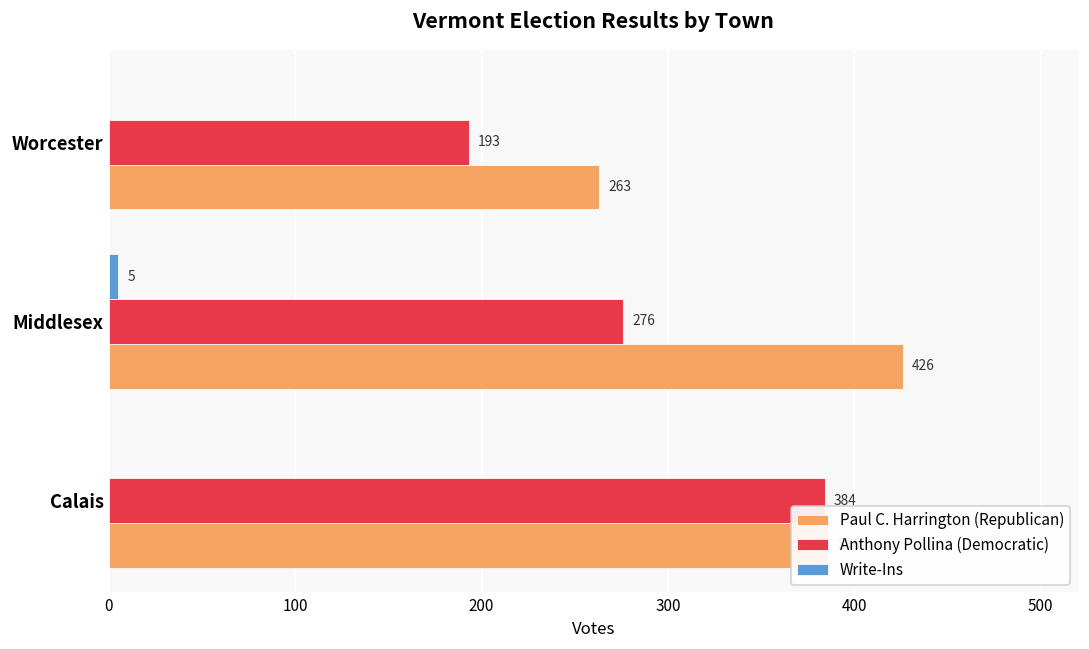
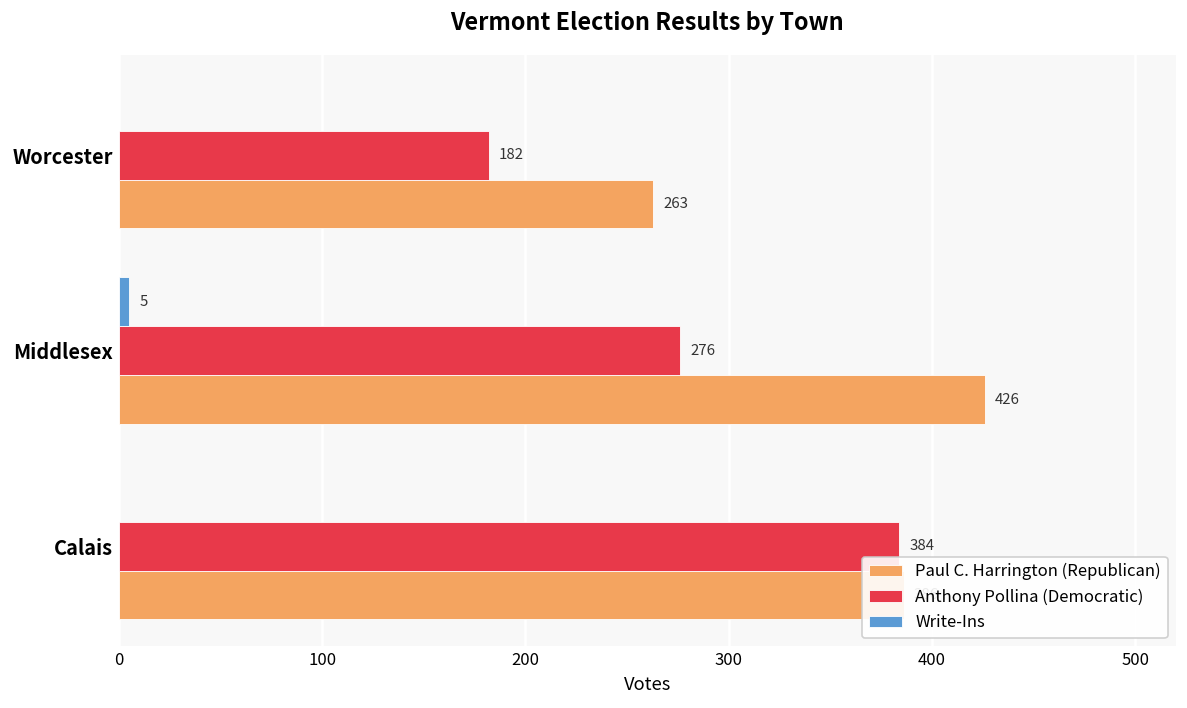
Anthony Pollina (Democratic), Worcester: 193 -> 182
